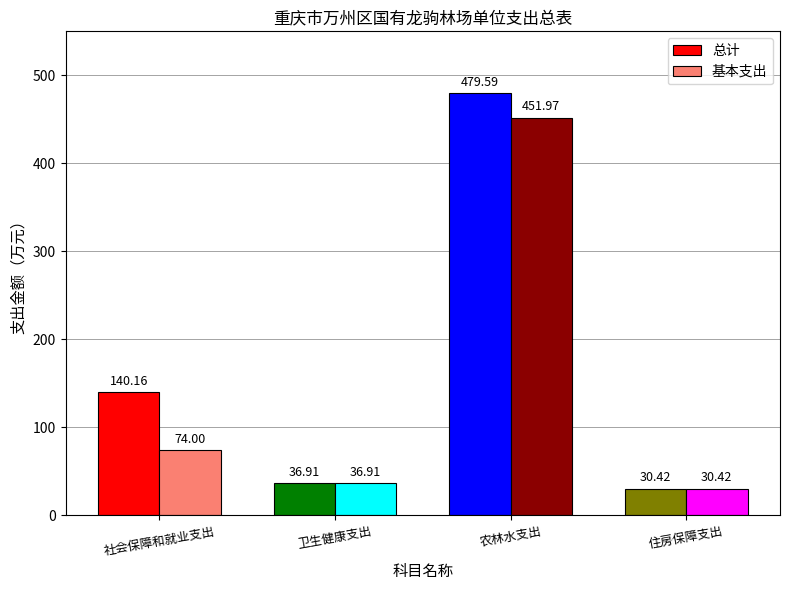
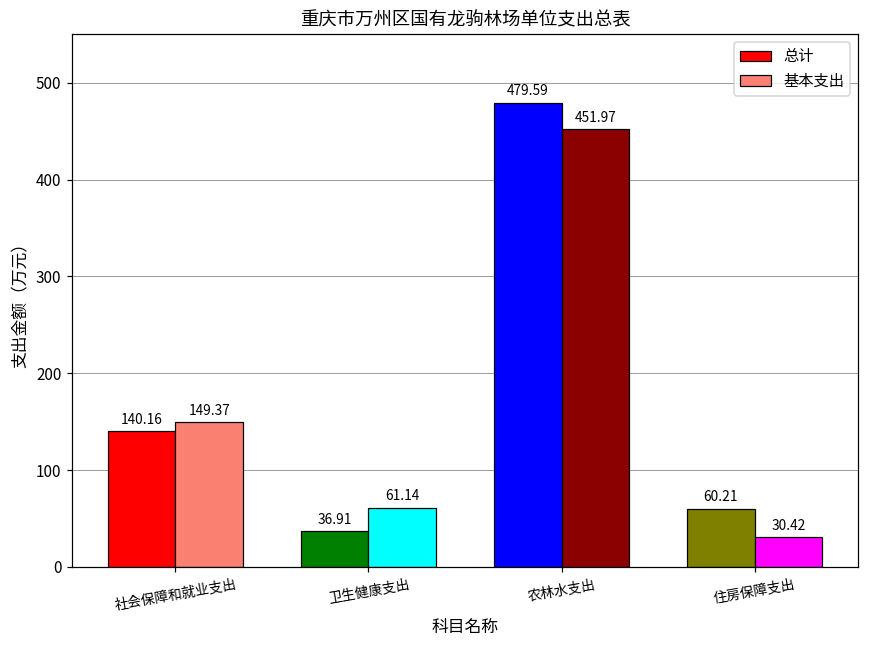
基本支出, 社会保障和就业支出: 74.00 -> 149.37
基本支出, 卫生健康支出: 36.91 -> 61.14
总计, 住房保障支出: 30.42 -> 60.21
